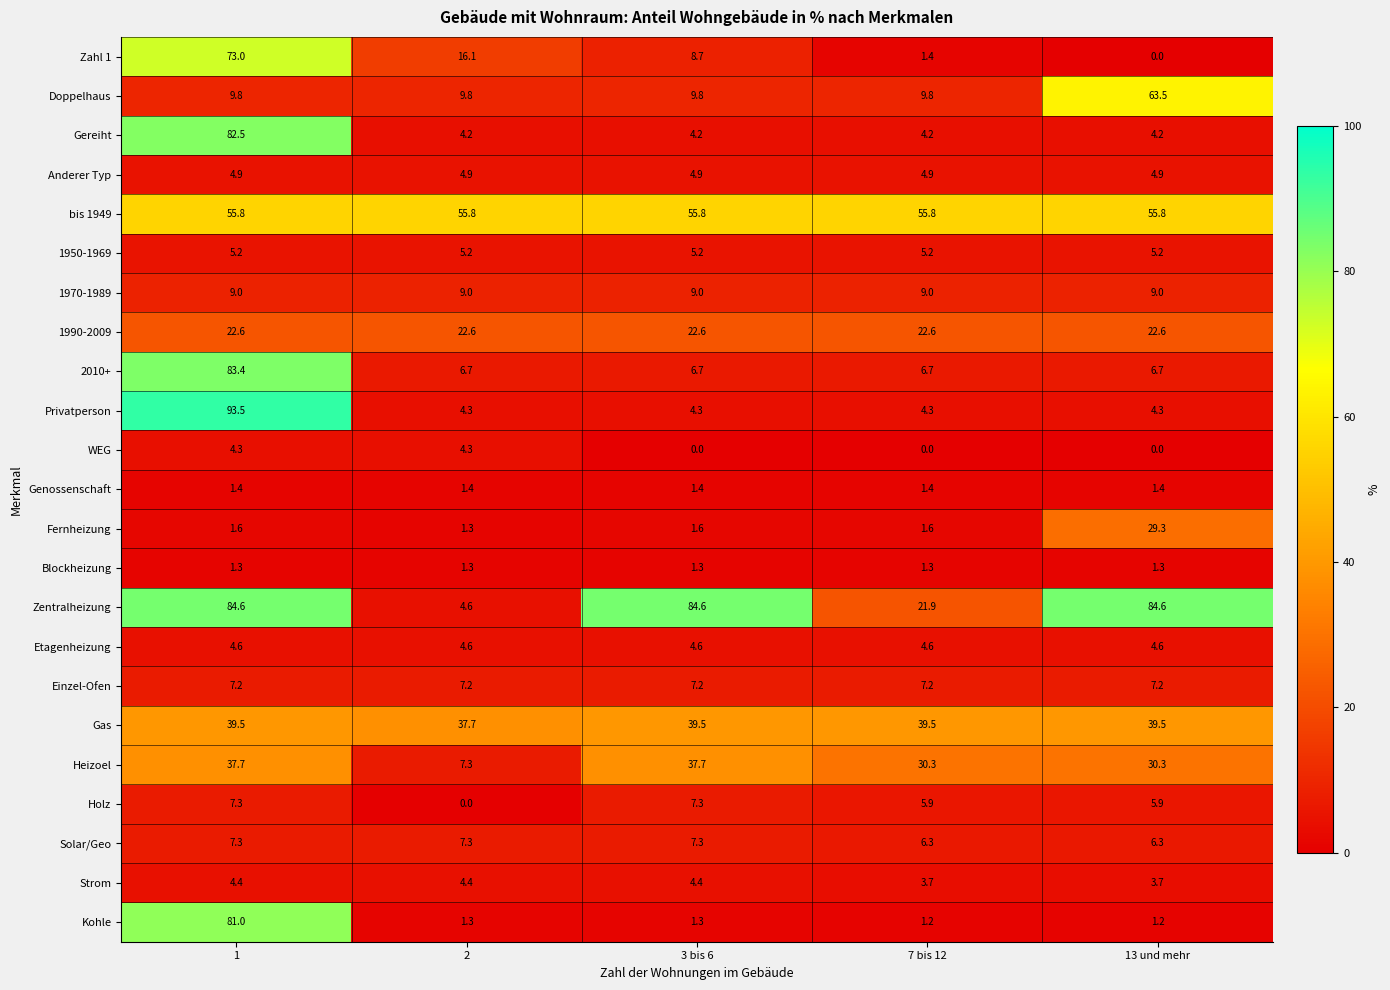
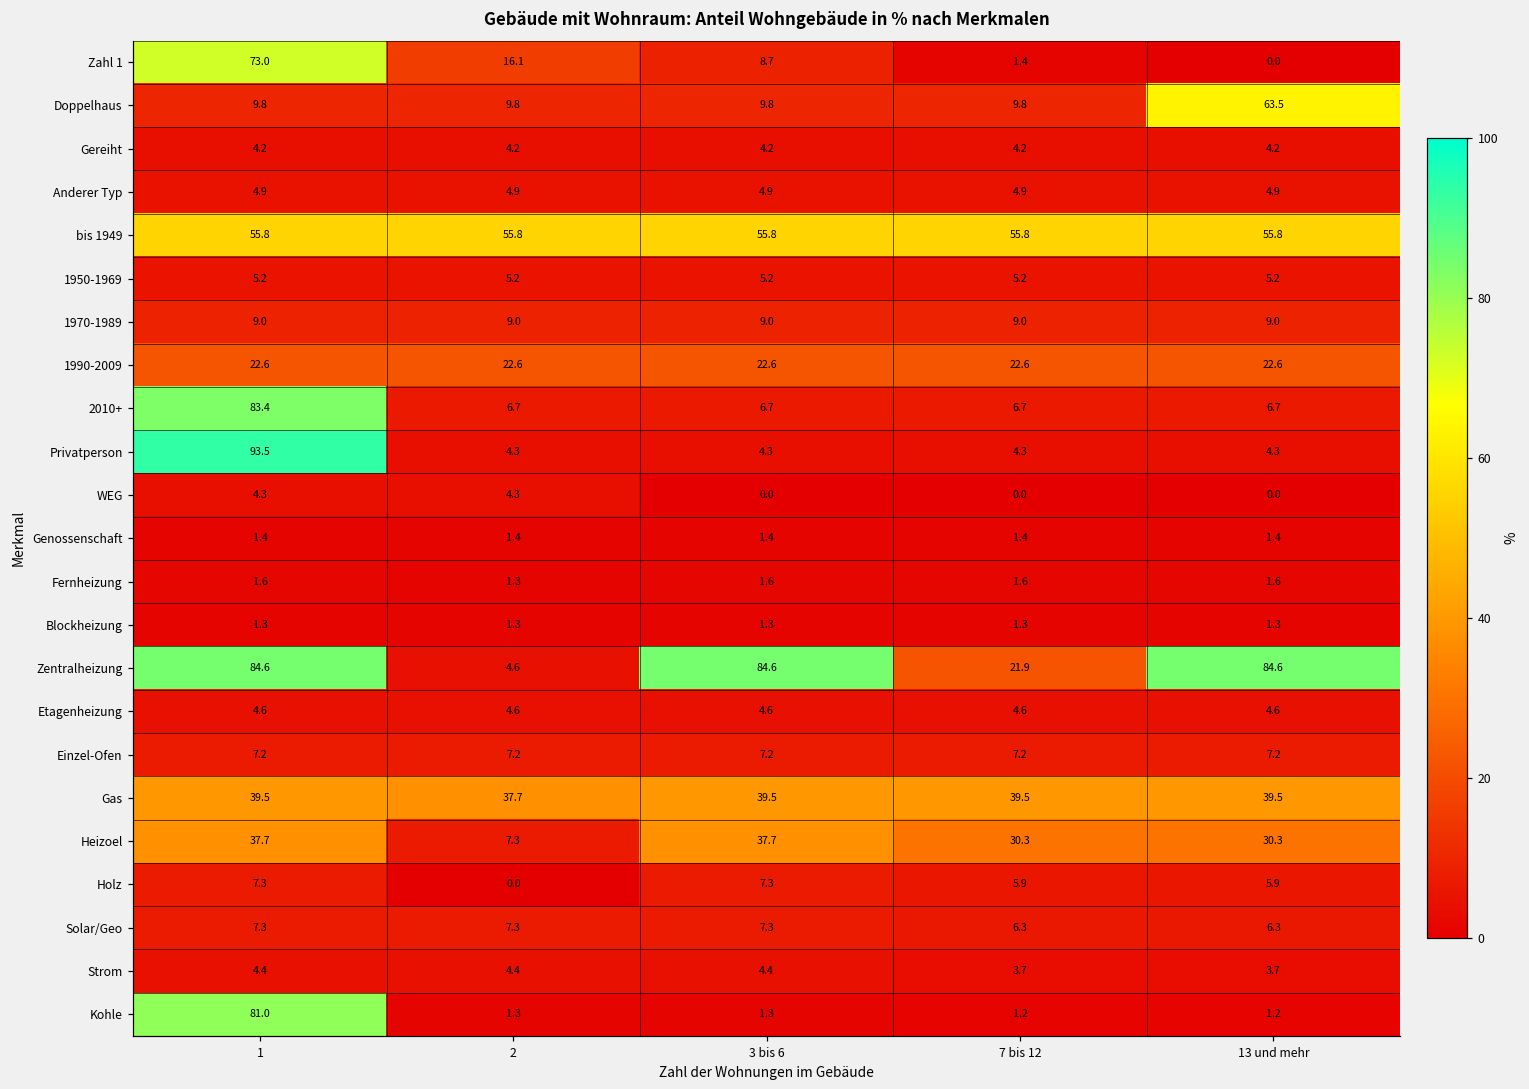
Gereiht, 1: 82.5 -> 4.2
Fernheizung, 13 und mehr: 29.3 -> 1.6
